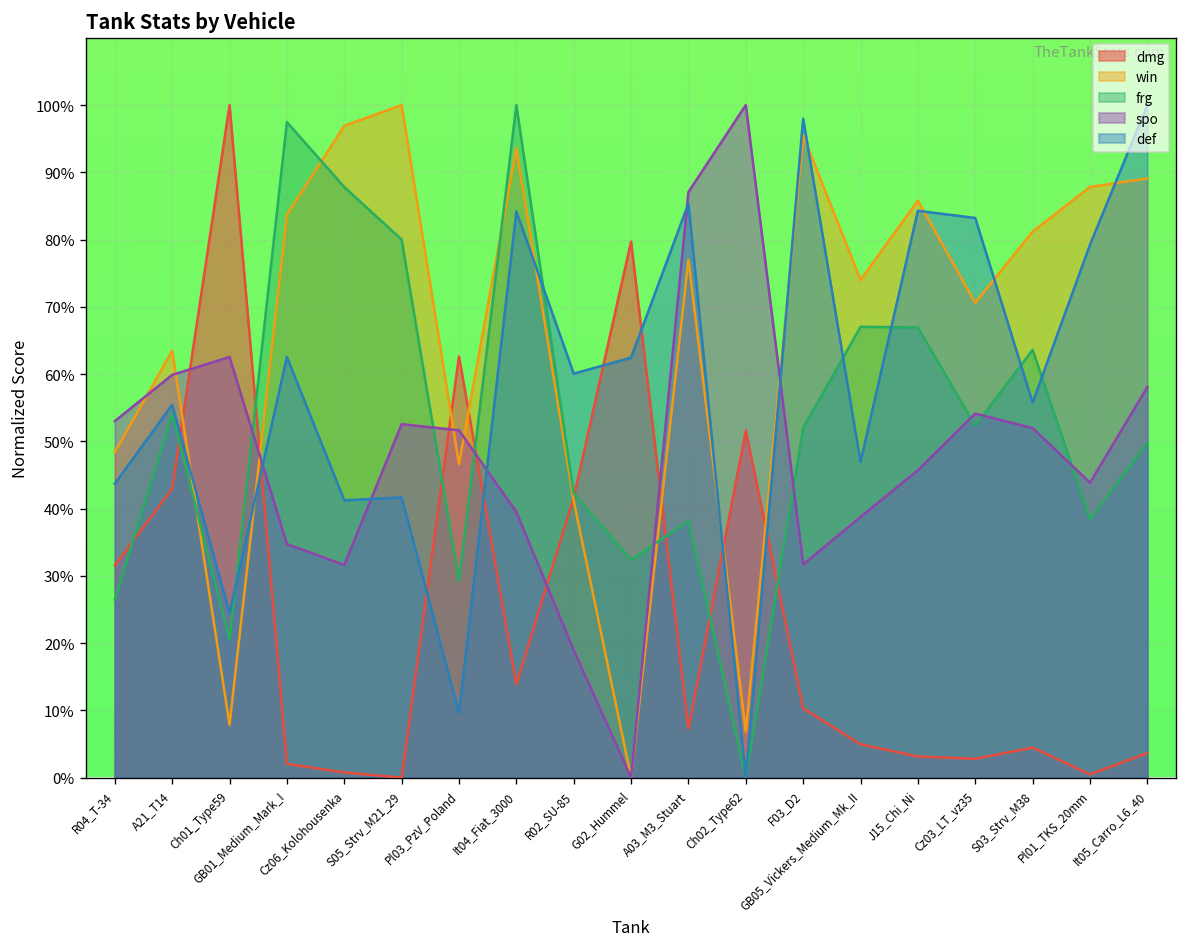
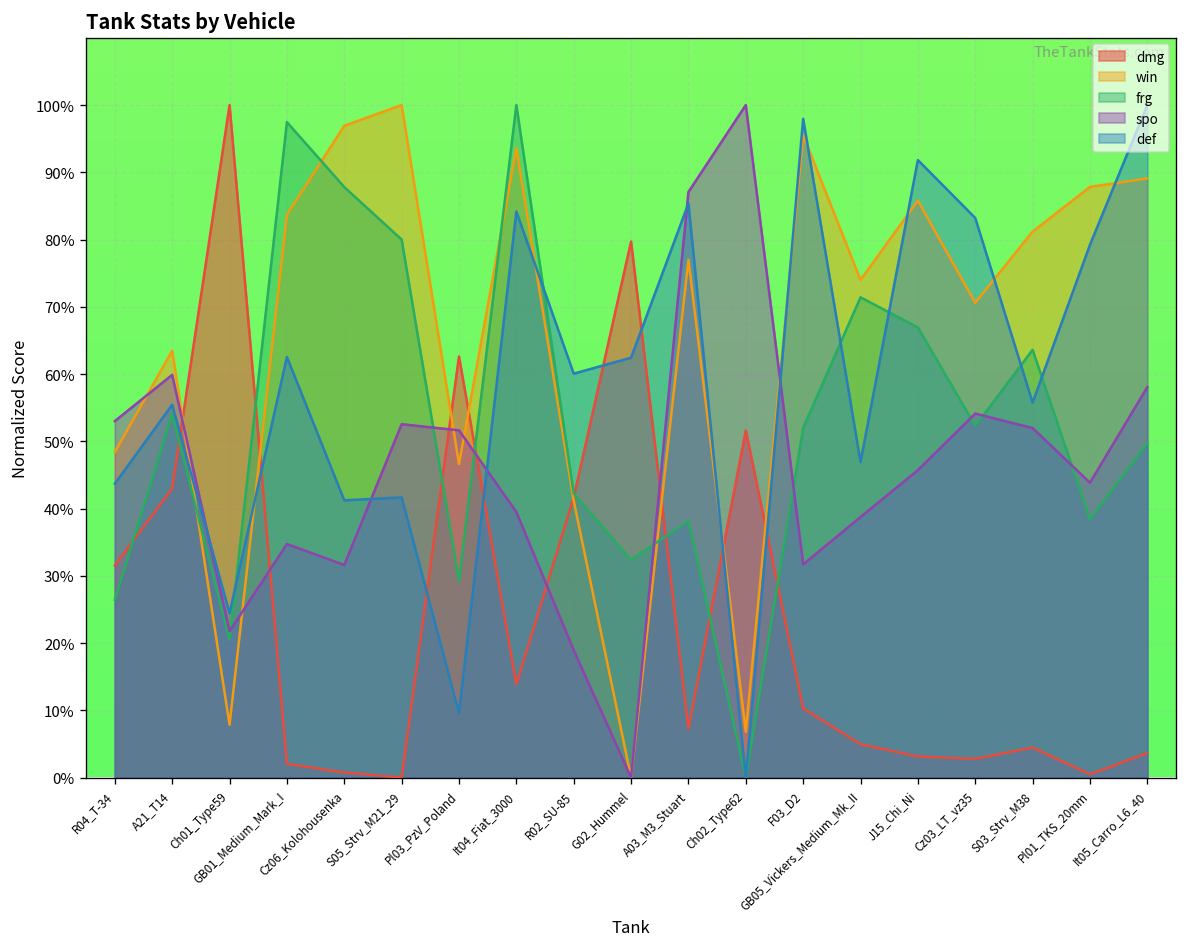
spo, Ch01_Type59: 63% -> 22%
frg, GB05_Vickers_Medium_Mk_II: 67% -> 71%
def, J15_Chi_Ni: 84% -> 92%
